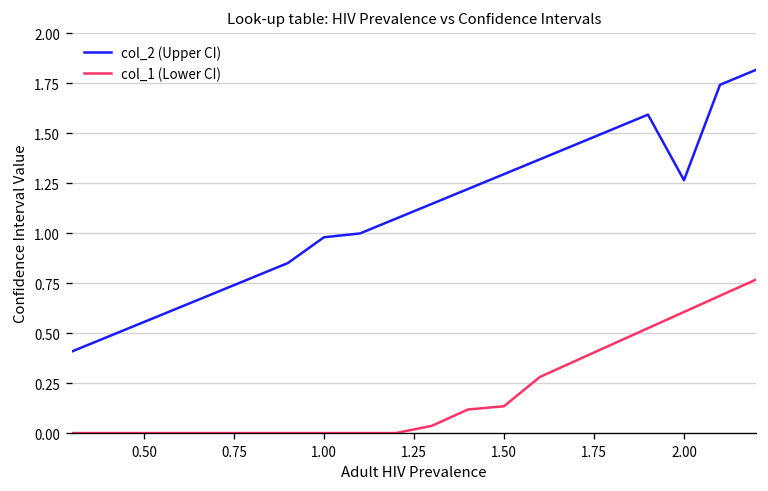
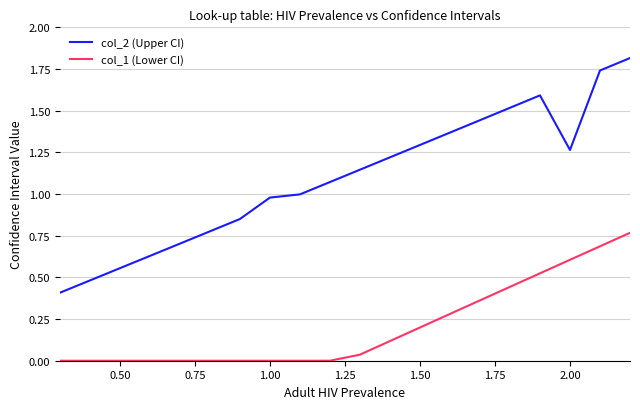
col_1 (Lower CI), 1.50: 0.13 -> 0.20
